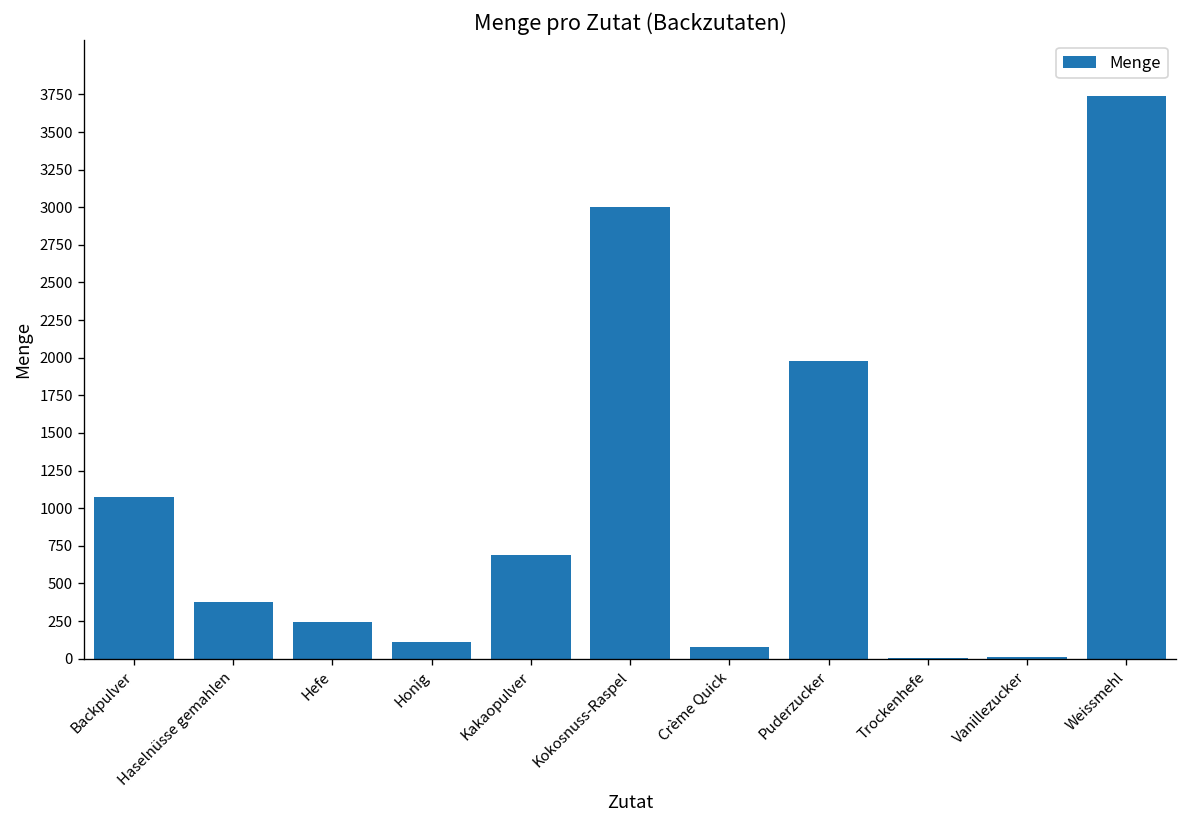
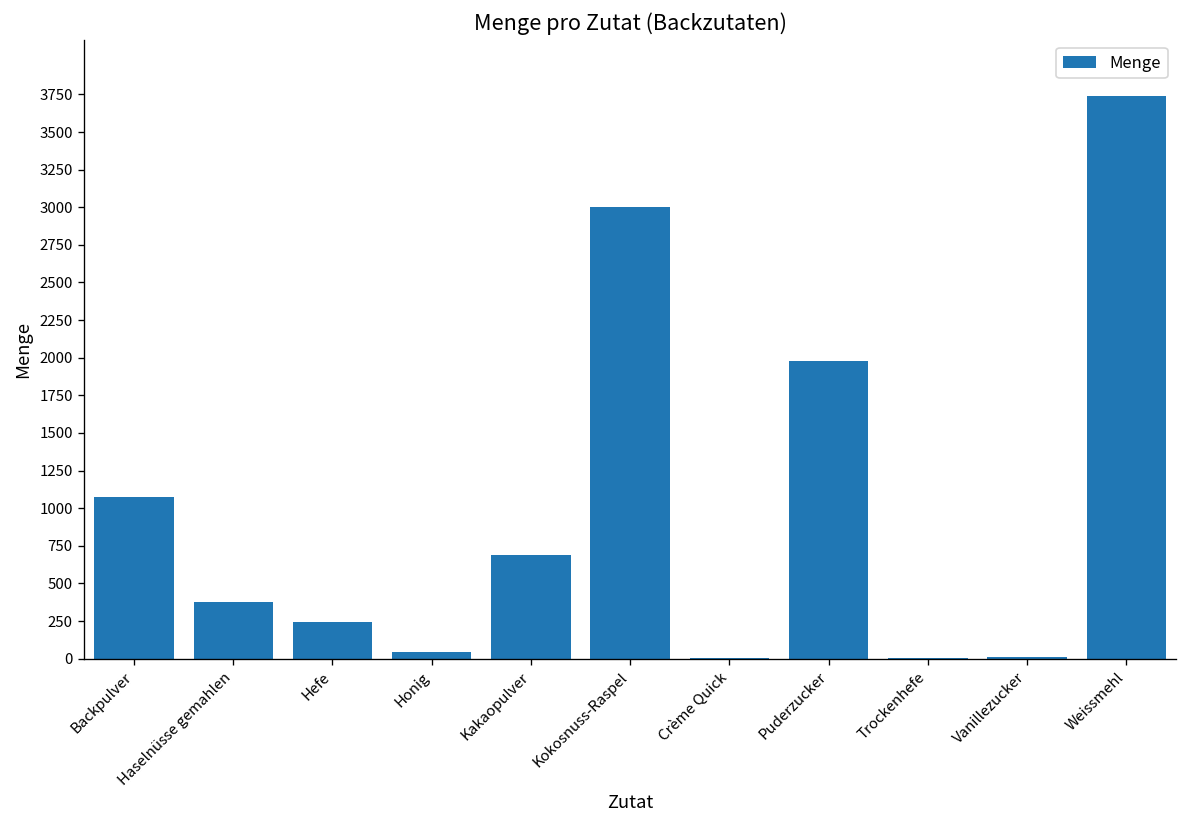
Honig: 110 -> 40
Crème Quick: 80 -> 10
